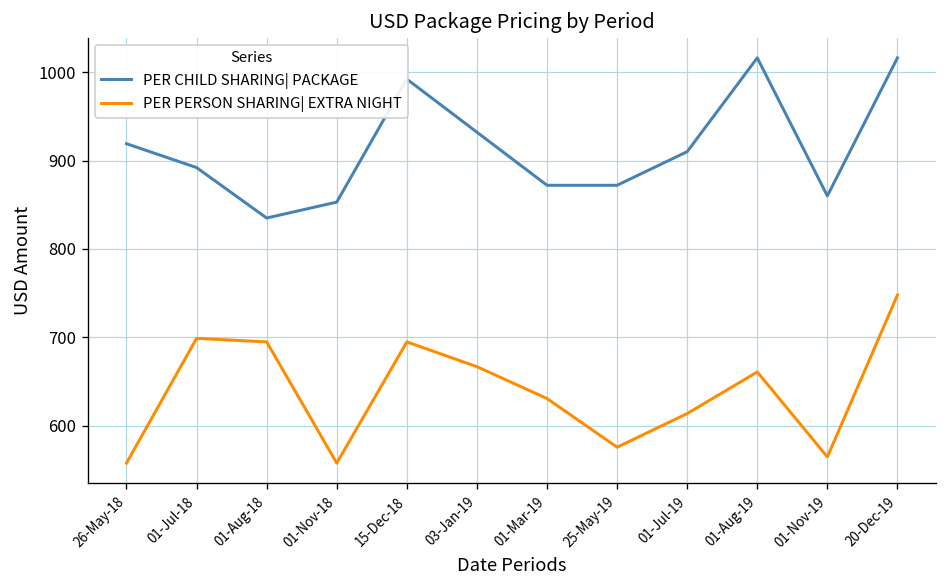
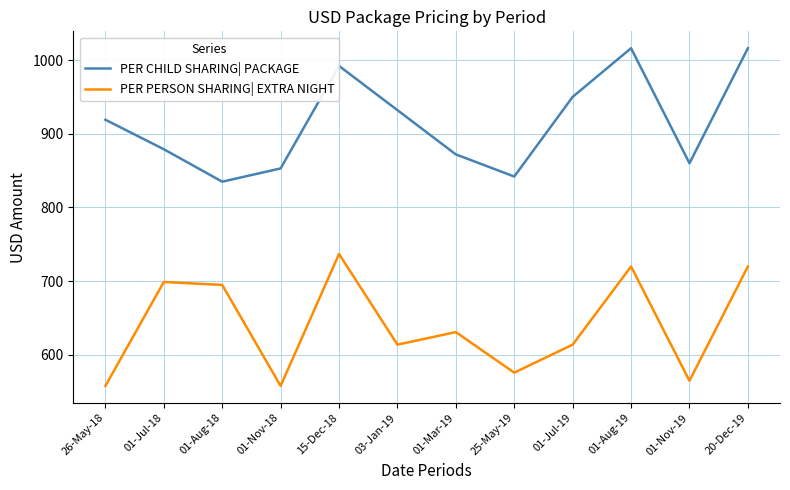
PER CHILD SHARING| PACKAGE, 01-Jul-18: 890 -> 880
PER PERSON SHARING| EXTRA NIGHT, 15-Dec-18: 700 -> 740
PER PERSON SHARING| EXTRA NIGHT, 03-Jan-19: 670 -> 610
PER CHILD SHARING| PACKAGE, 25-May-19: 870 -> 840
PER CHILD SHARING| PACKAGE, 01-Jul-19: 910 -> 950
PER PERSON SHARING| EXTRA NIGHT, 01-Aug-19: 660 -> 720
PER PERSON SHARING| EXTRA NIGHT, 20-Dec-19: 750 -> 720
